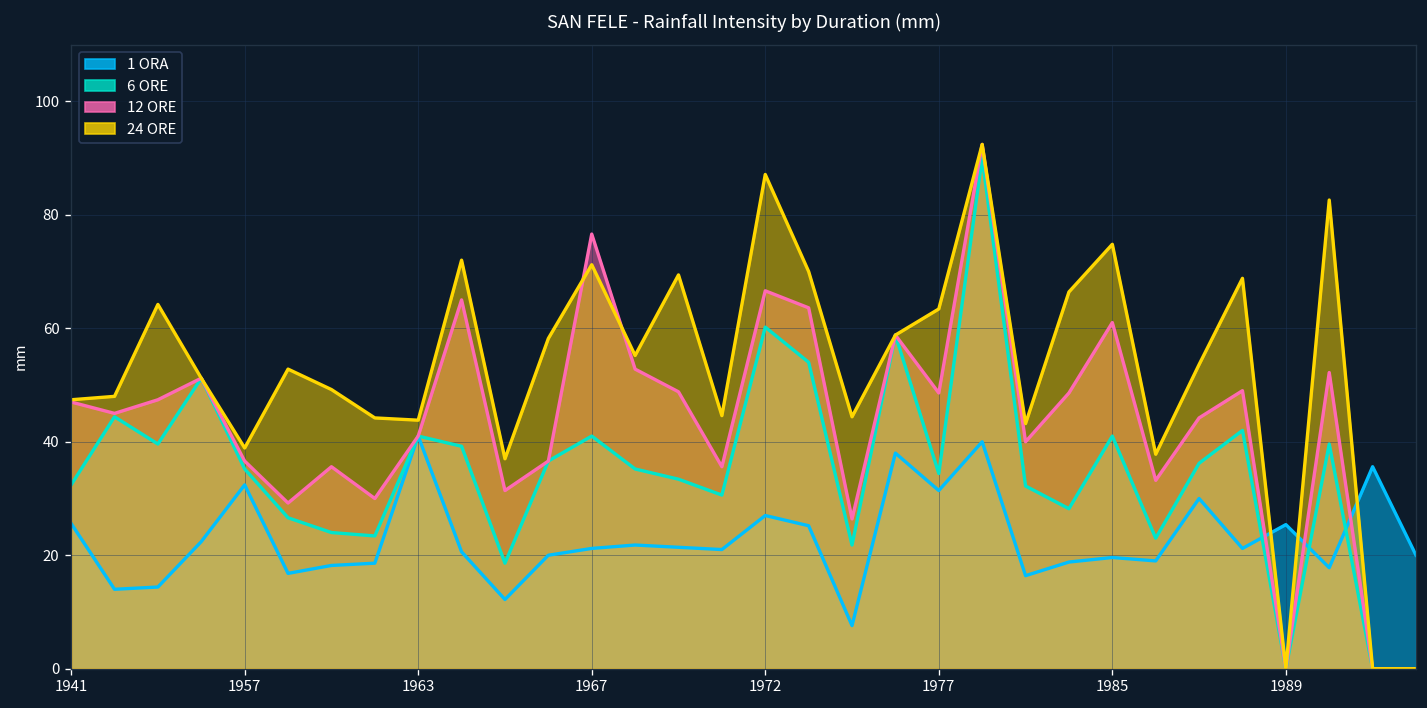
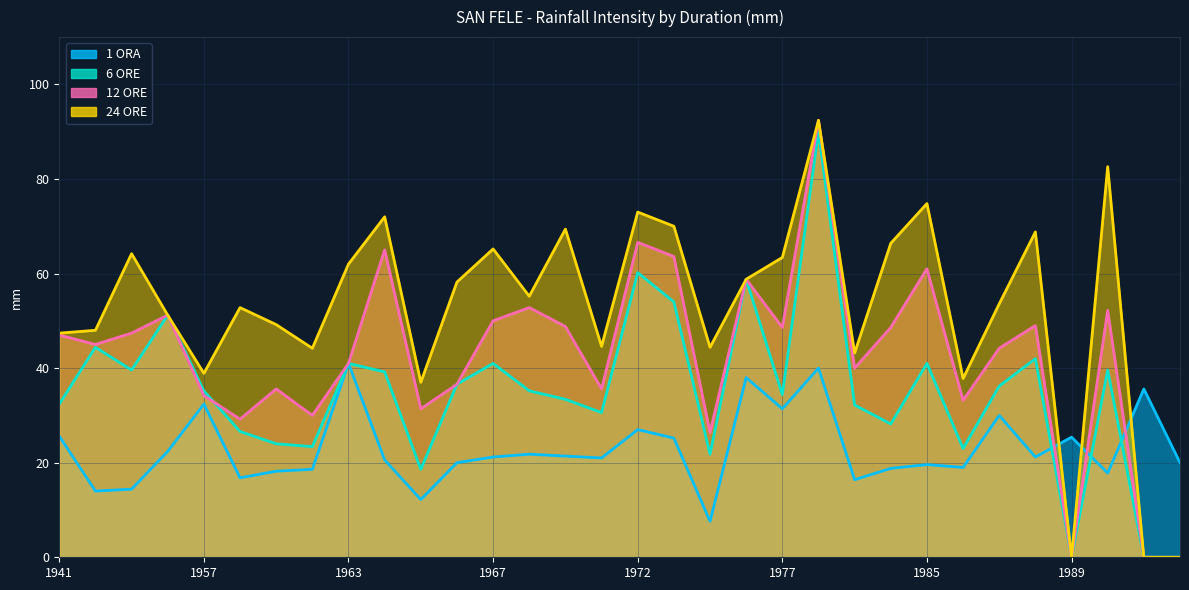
12 ORE, 1957: 37 -> 34
24 ORE, 1963: 44 -> 62
12 ORE, 1967: 77 -> 50
24 ORE, 1967: 71 -> 65
24 ORE, 1972: 87 -> 73
